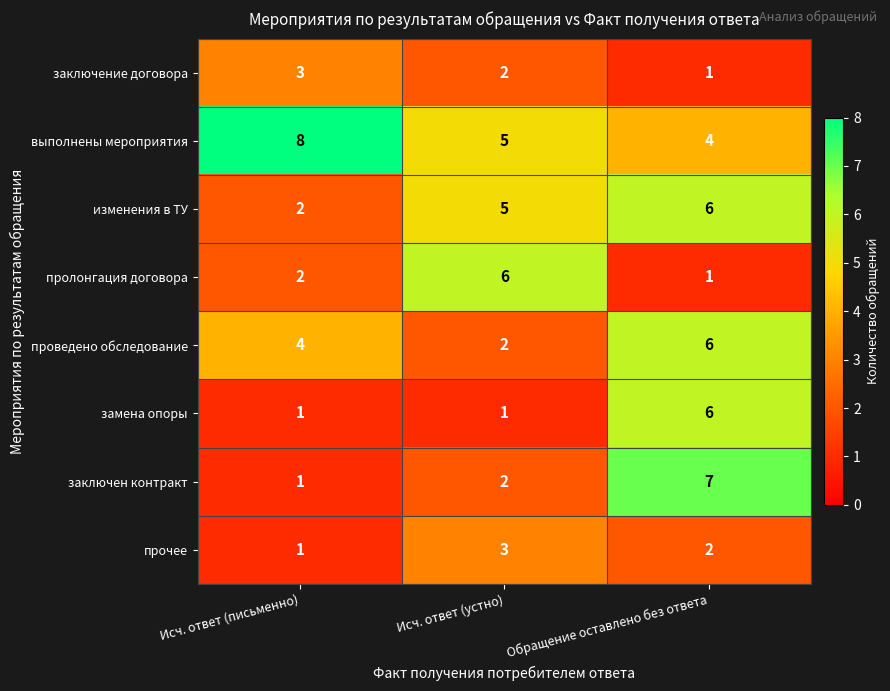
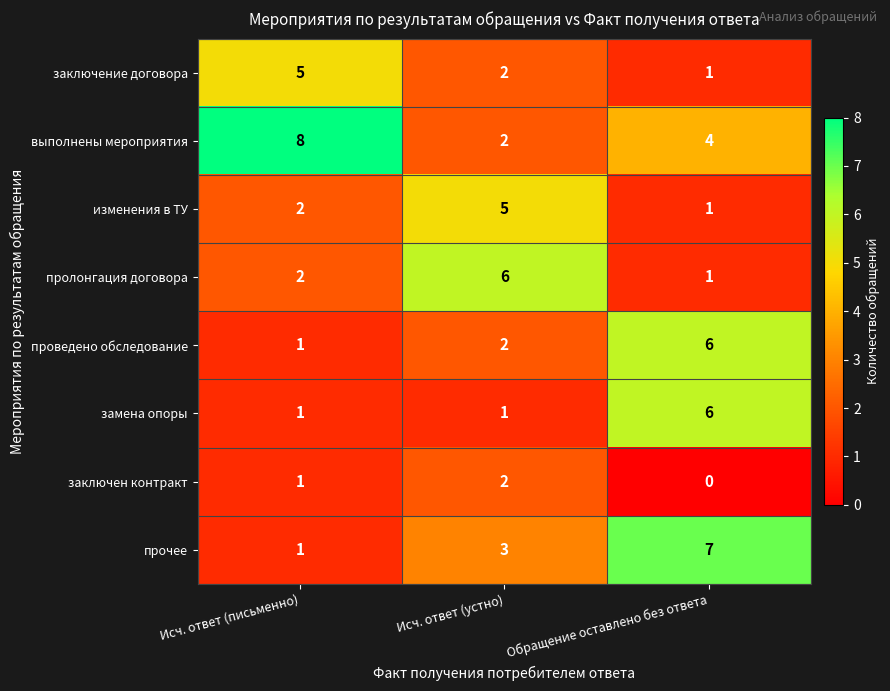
заключение договора, Исч. ответ (письменно): 3 -> 5
выполнены мероприятия, Исч. ответ (устно): 5 -> 2
изменения в ТУ, Обращение оставлено без ответа: 6 -> 1
проведено обследование, Исч. ответ (письменно): 4 -> 1
заключен контракт, Обращение оставлено без ответа: 7 -> 0
прочее, Обращение оставлено без ответа: 2 -> 7
